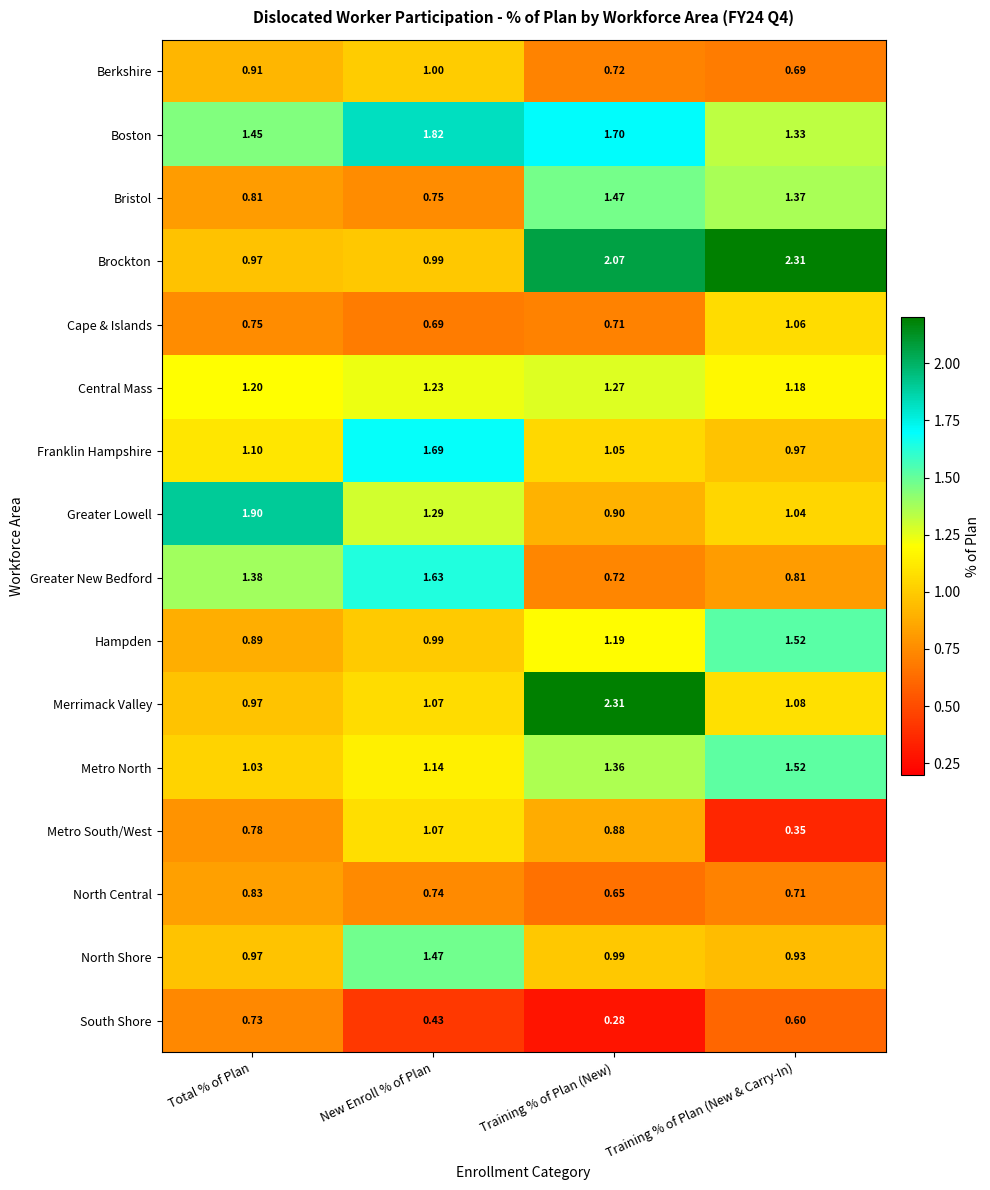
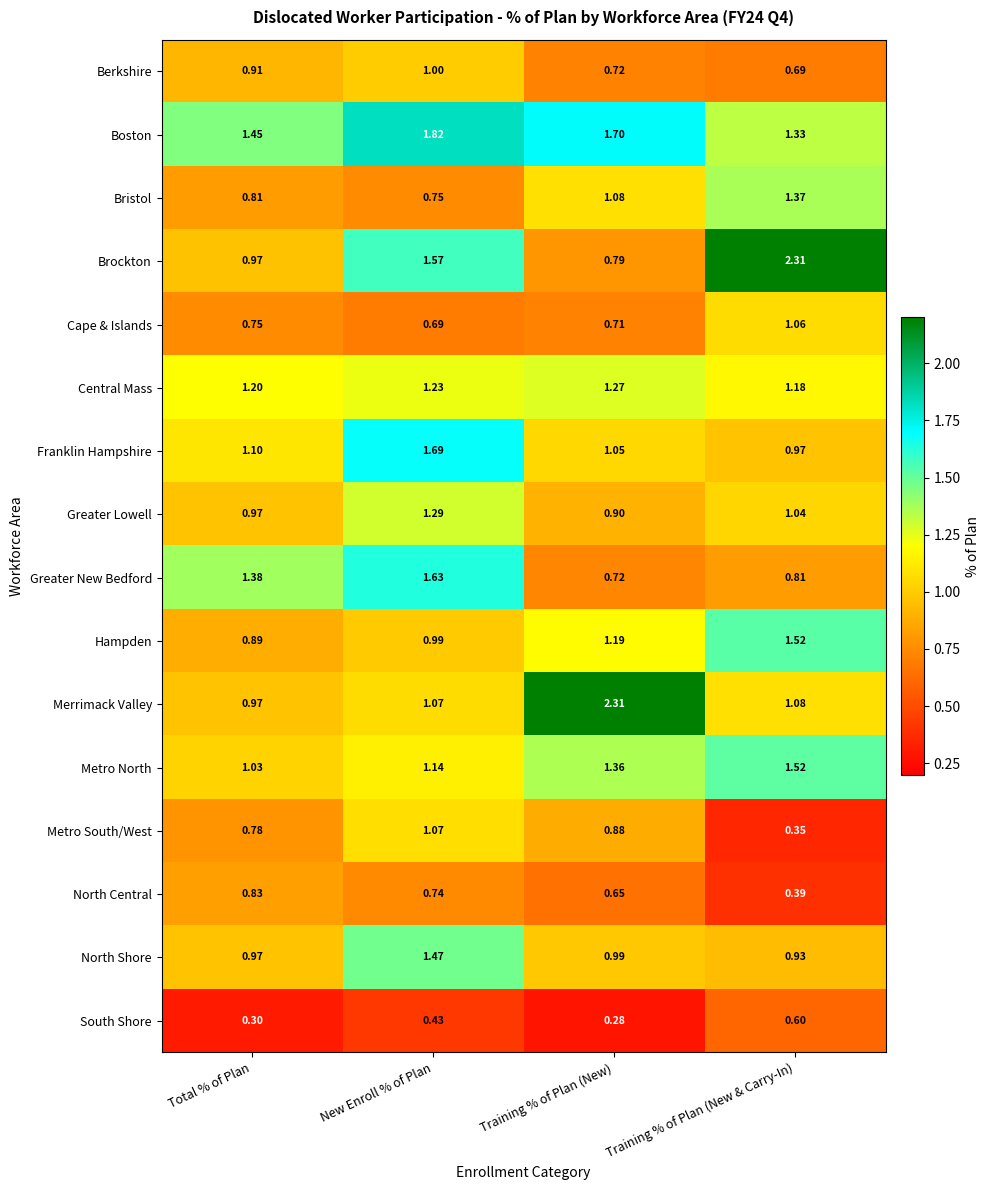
Bristol, Training % of Plan (New): 1.47 -> 1.08
Brockton, New Enroll % of Plan: 0.99 -> 1.57
Brockton, Training % of Plan (New): 2.07 -> 0.79
Greater Lowell, Total % of Plan: 1.90 -> 0.97
North Central, Training % of Plan (New & Carry-In): 0.71 -> 0.39
South Shore, Total % of Plan: 0.73 -> 0.30
